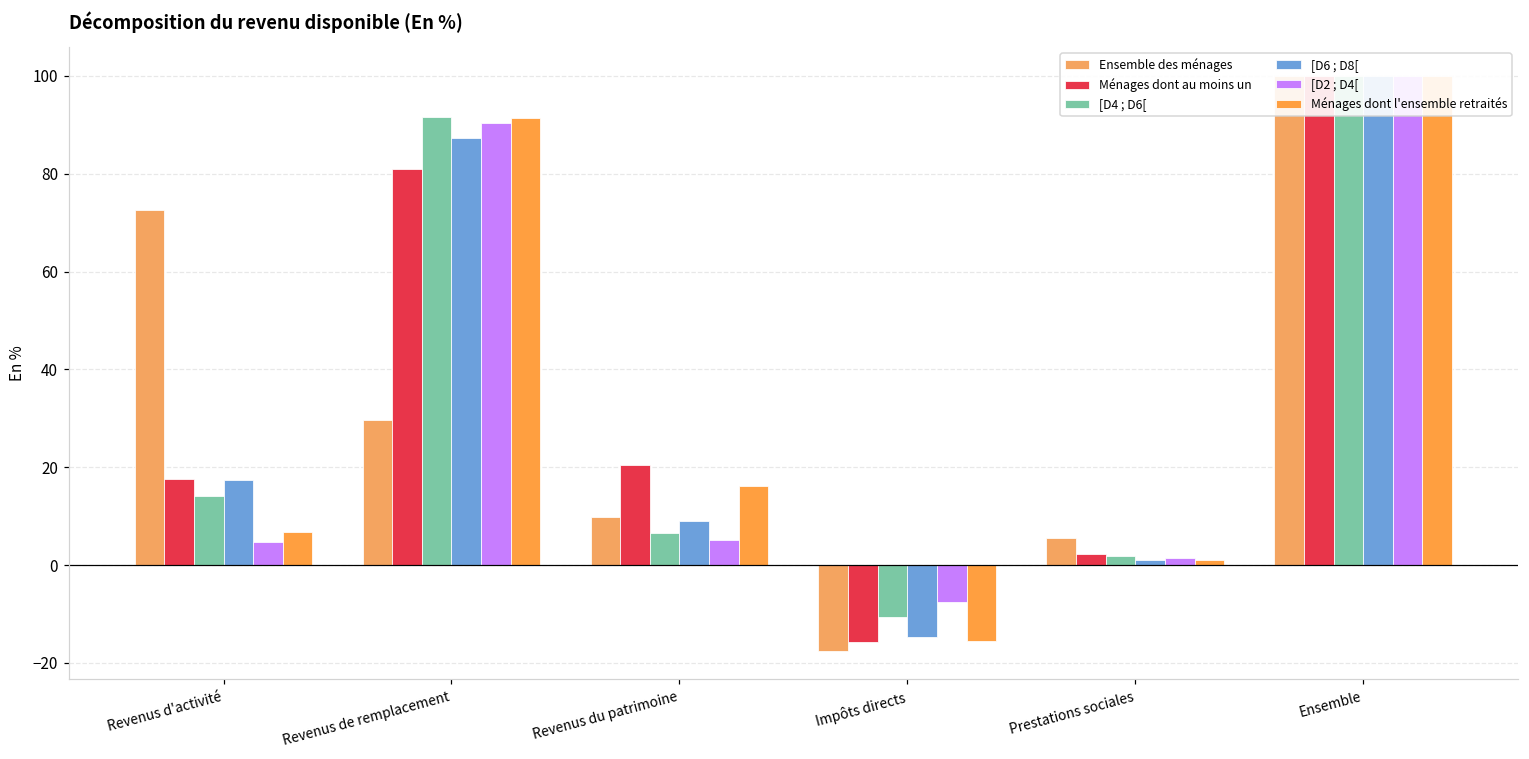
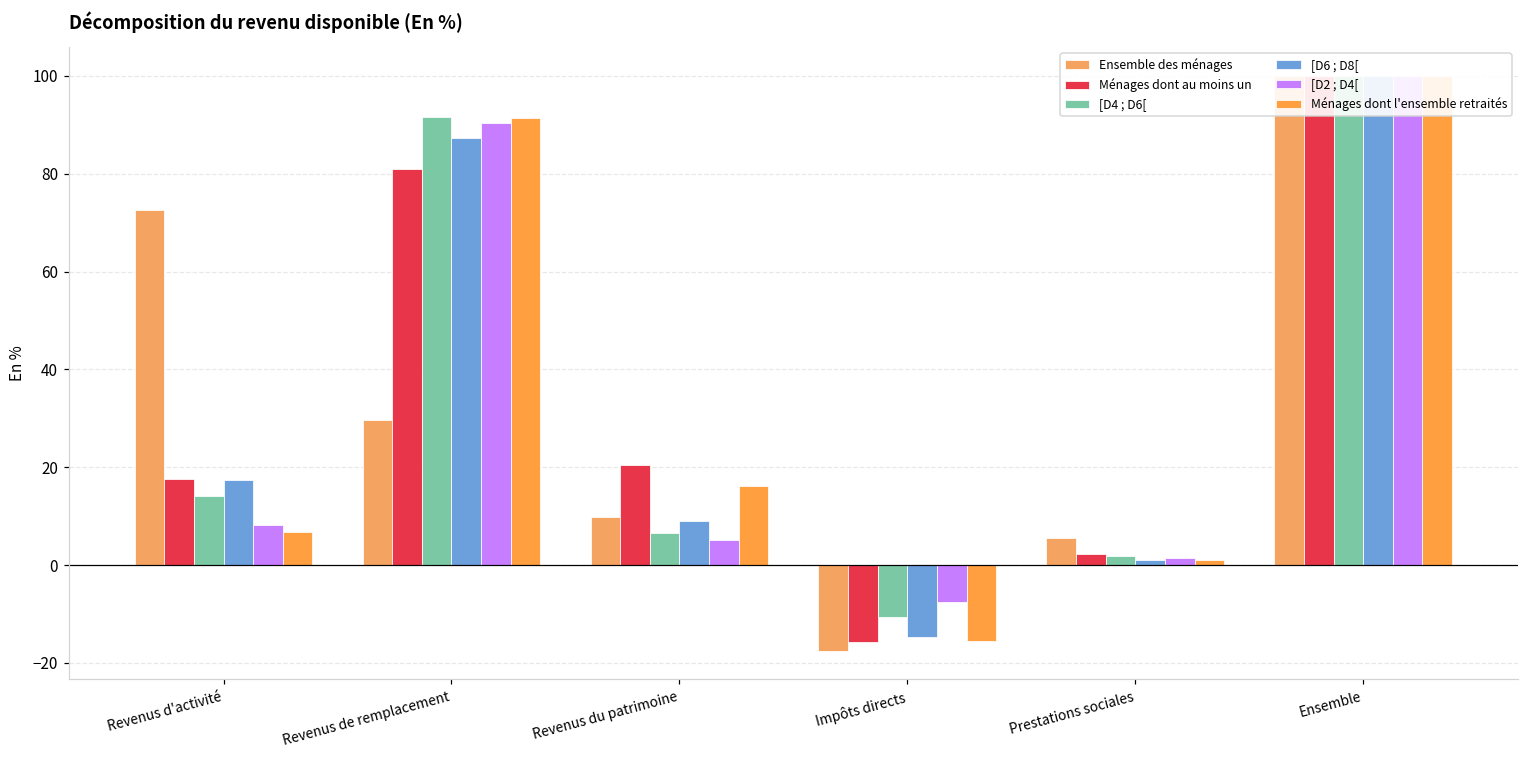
[D2 ; D4[, Revenus d'activité: 5 -> 8
